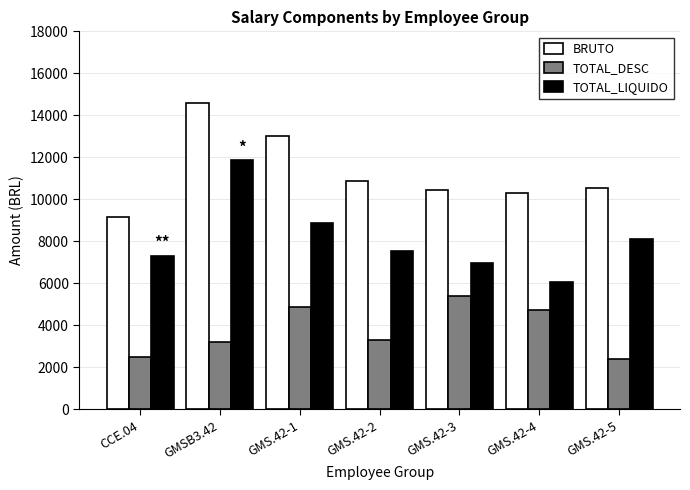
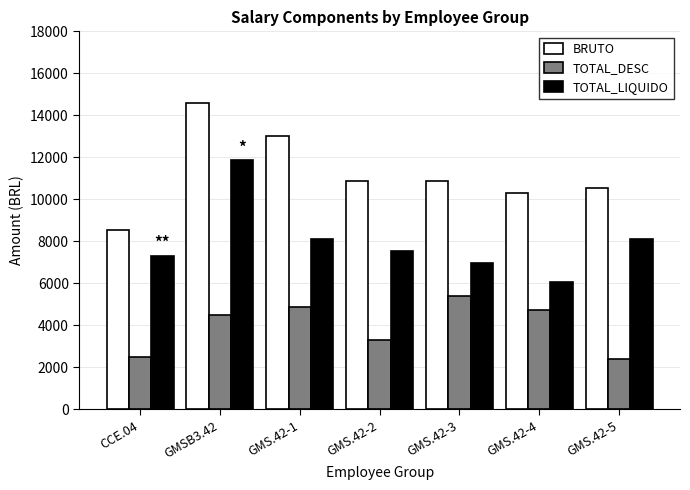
BRUTO, CCE.04: 9200 -> 8600
TOTAL_DESC, GMSB3.42: 3200 -> 4500
TOTAL_LIQUIDO, GMS.42-1: 8900 -> 8100
BRUTO, GMS.42-3: 10400 -> 10900
